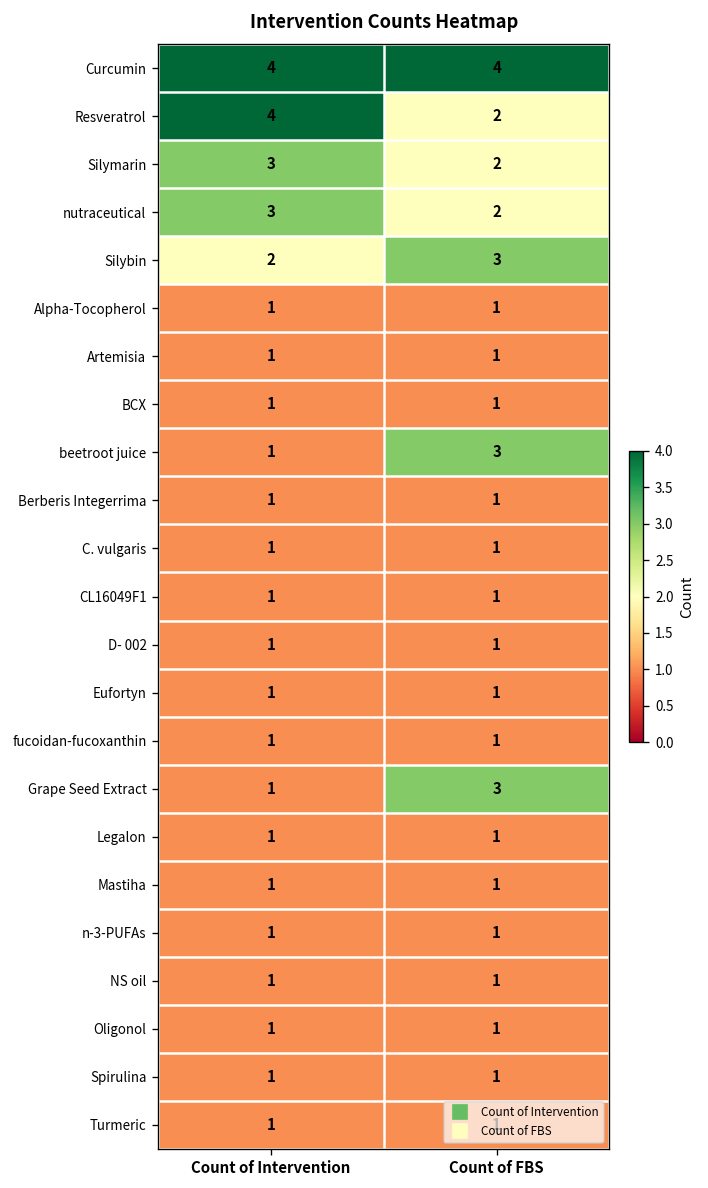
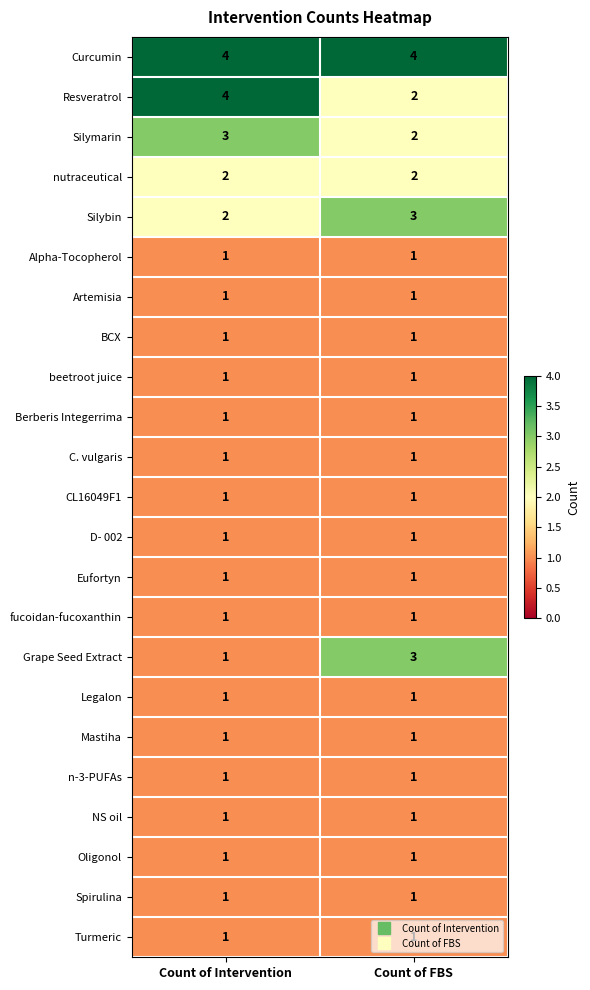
nutraceutical, Count of Intervention: 3 -> 2
beetroot juice, Count of FBS: 3 -> 1
